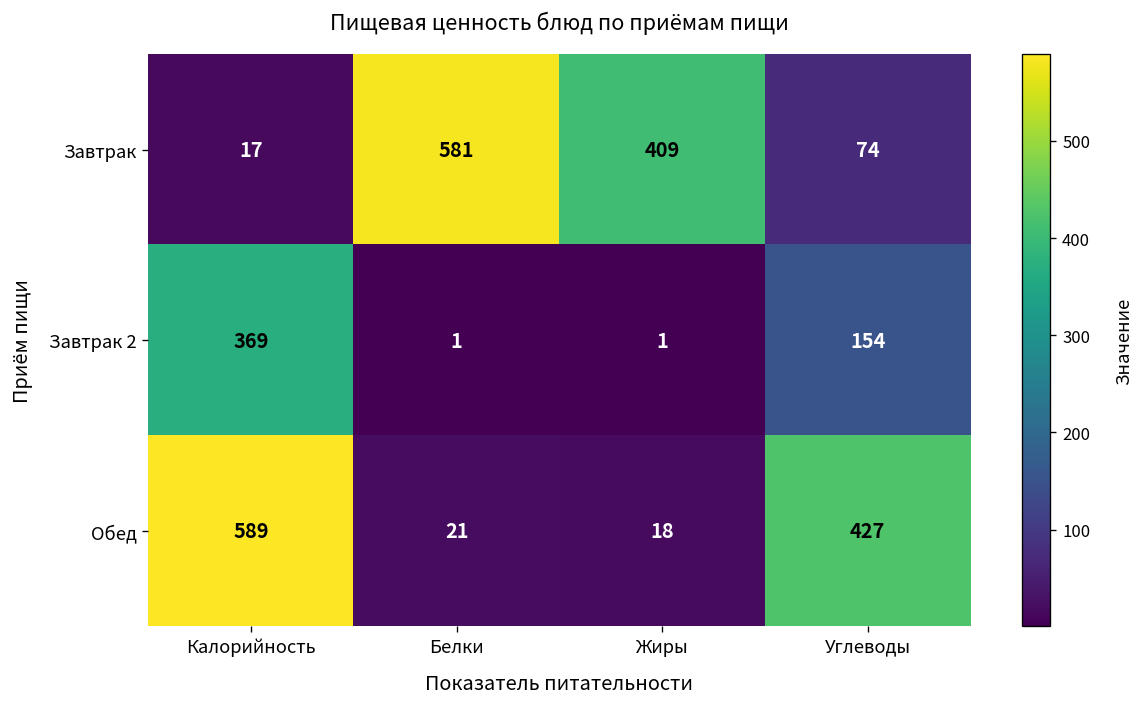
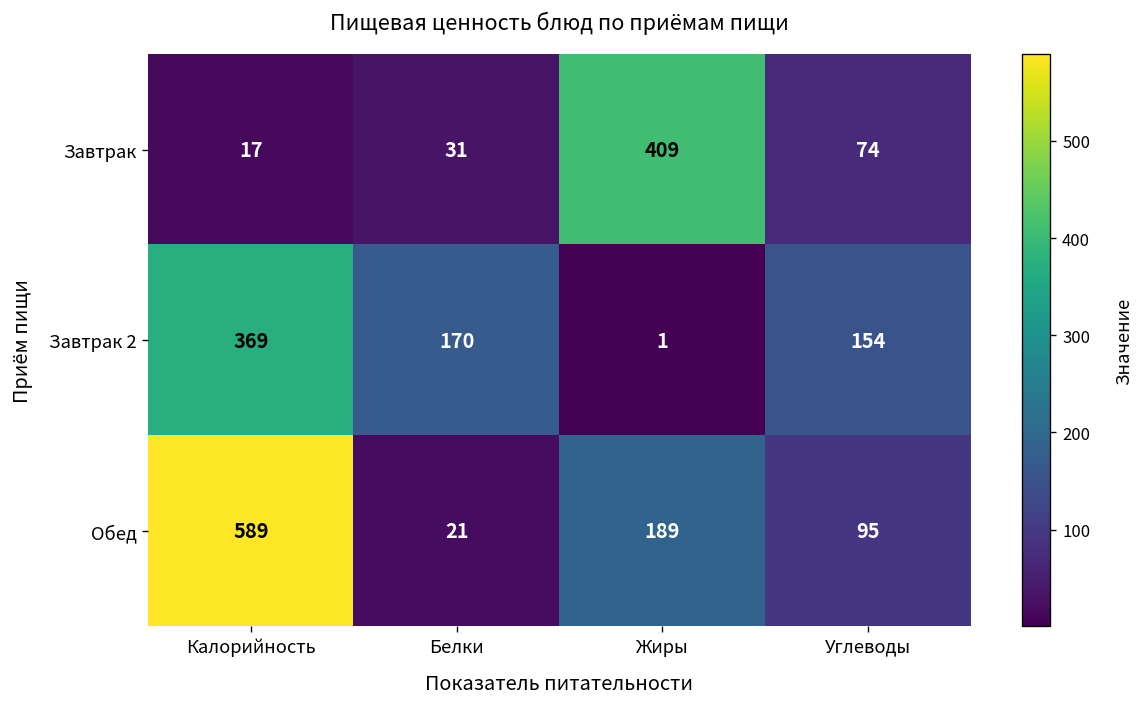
Завтрак, Белки: 581 -> 31
Завтрак 2, Белки: 1 -> 170
Обед, Жиры: 18 -> 189
Обед, Углеводы: 427 -> 95
